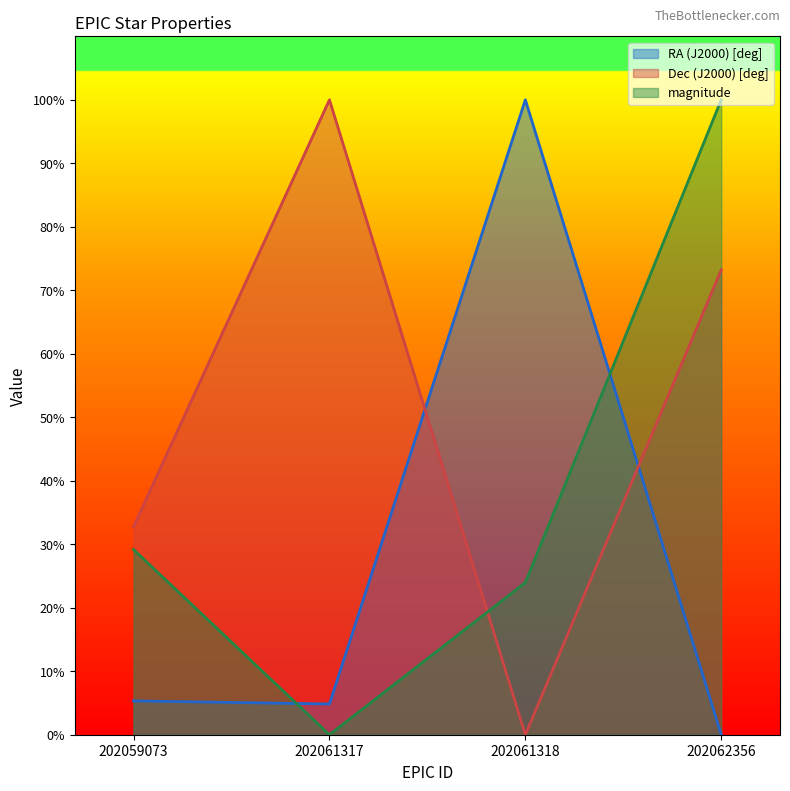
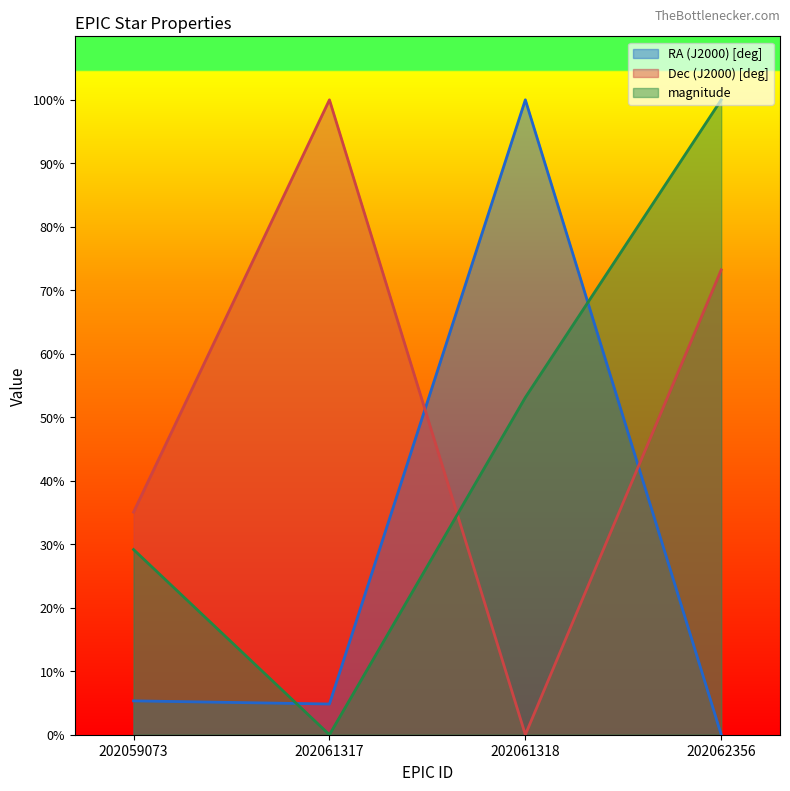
Dec (J2000) [deg], 202059073: 33% -> 35%
magnitude, 202061318: 24% -> 53%
